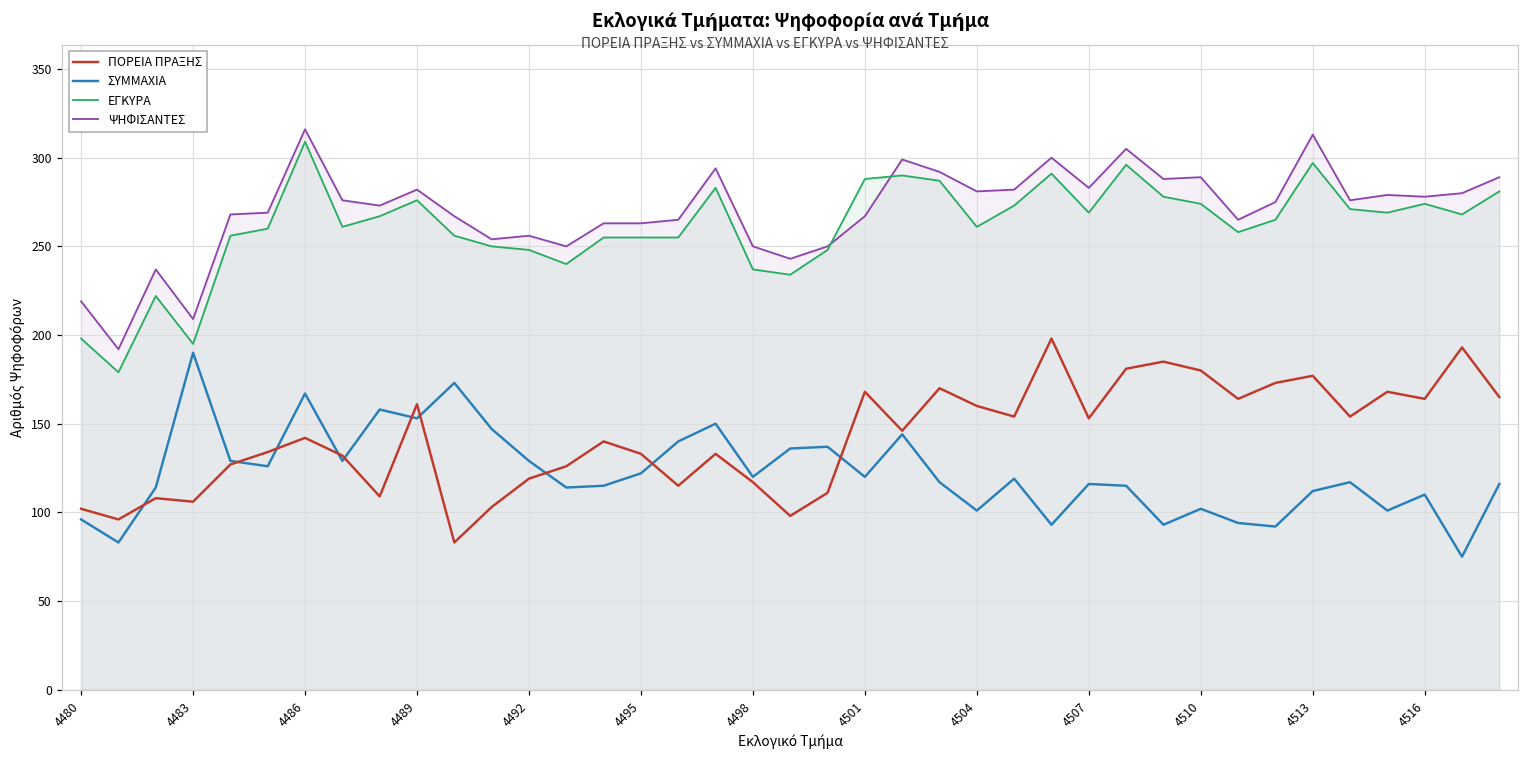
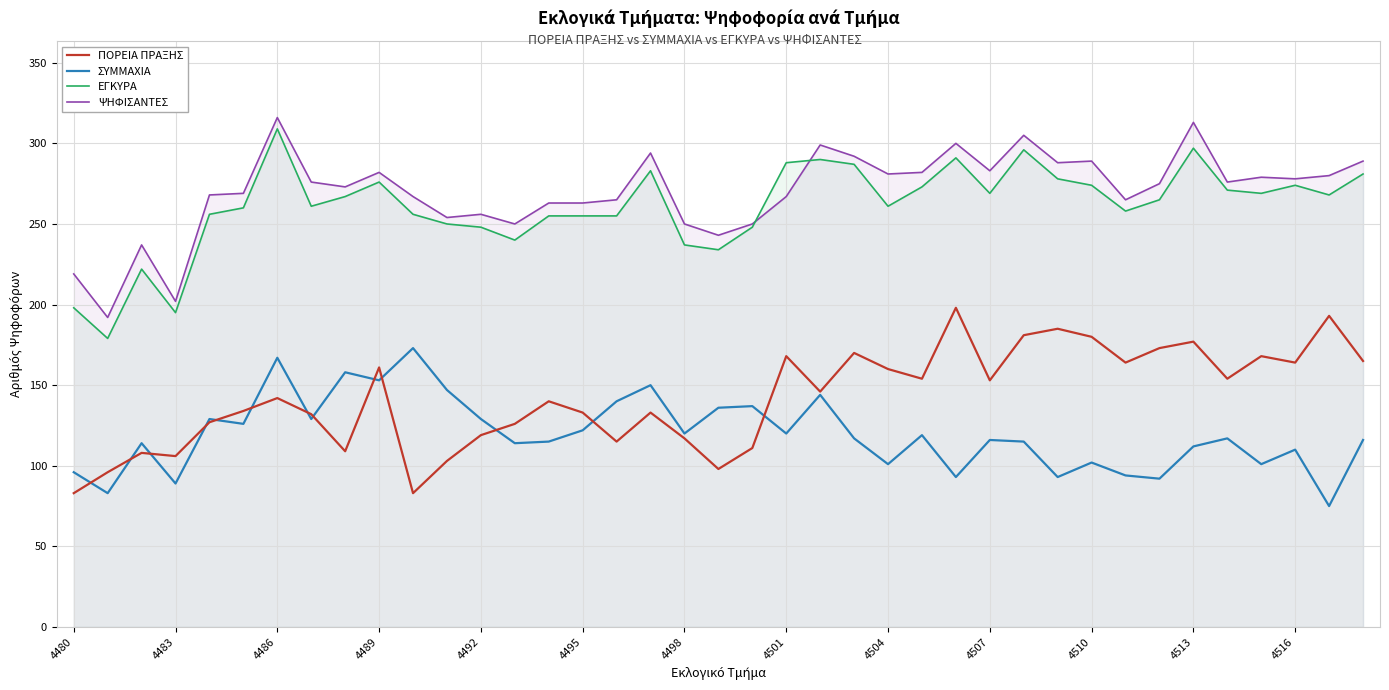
ΠΟΡΕΙΑ ΠΡΑΞΗΣ, 4480: 102 -> 83
ΣΥΜΜΑΧΙΑ, 4483: 190 -> 89
ΨΗΦΙΣΑΝΤΕΣ, 4483: 209 -> 202
